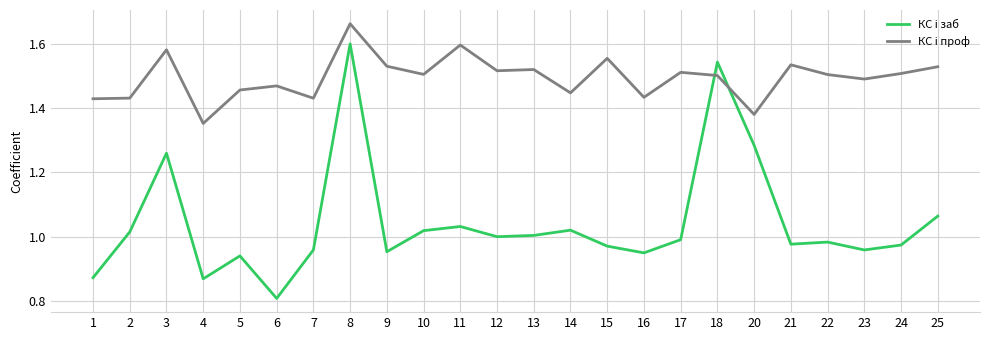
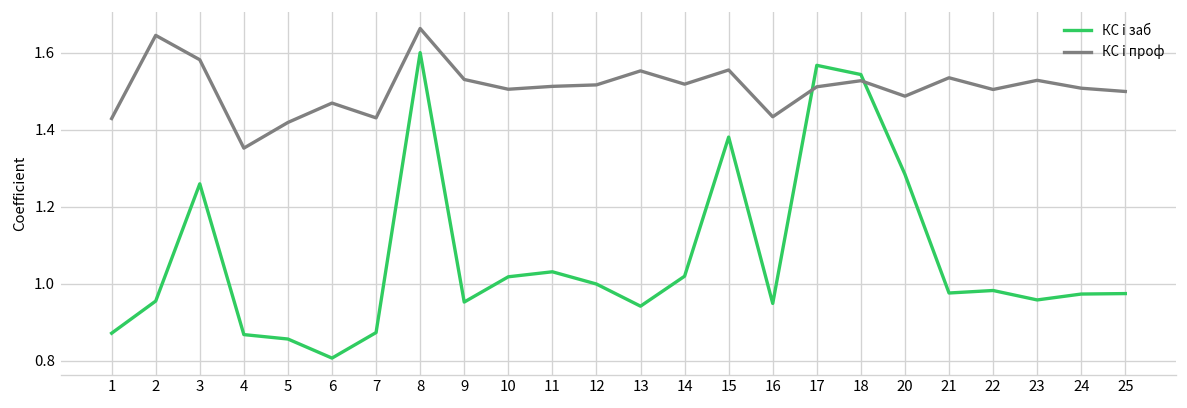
КС i заб, 2: 1.01 -> 0.96
КС i проф, 2: 1.43 -> 1.65
КС i заб, 5: 0.94 -> 0.86
КС i проф, 5: 1.46 -> 1.42
КС i заб, 7: 0.96 -> 0.87
КС i проф, 11: 1.60 -> 1.51
КС i заб, 13: 1.00 -> 0.94
КС i проф, 13: 1.52 -> 1.55
КС i проф, 14: 1.45 -> 1.52
КС i заб, 15: 0.97 -> 1.38
КС i заб, 17: 0.99 -> 1.57
КС i проф, 18: 1.50 -> 1.53
КС i проф, 20: 1.38 -> 1.49
КС i проф, 23: 1.49 -> 1.53
КС i заб, 25: 1.06 -> 0.97
КС i проф, 25: 1.53 -> 1.50
